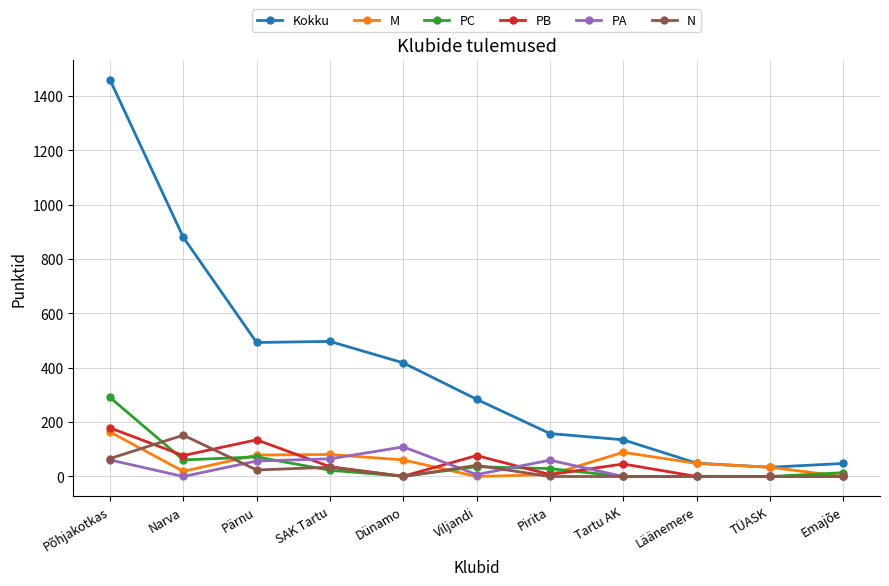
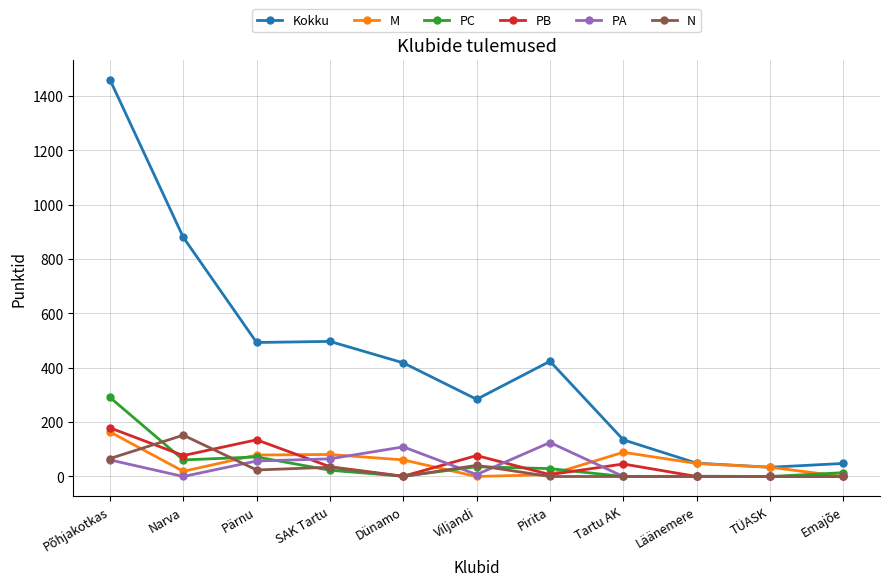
Kokku, Pirita: 160 -> 420
PA, Pirita: 60 -> 130
